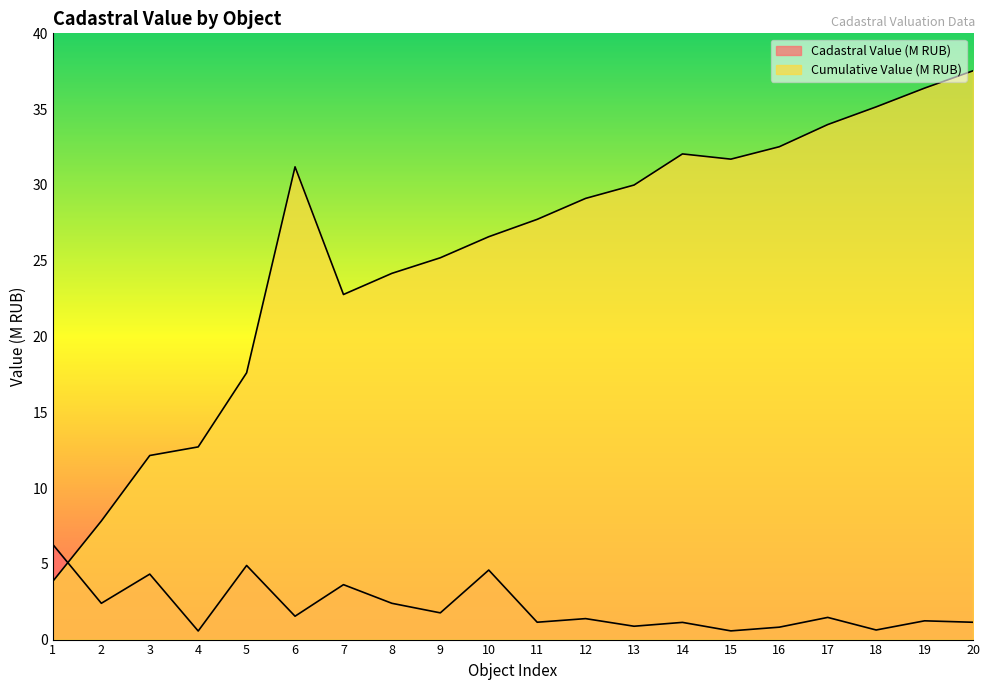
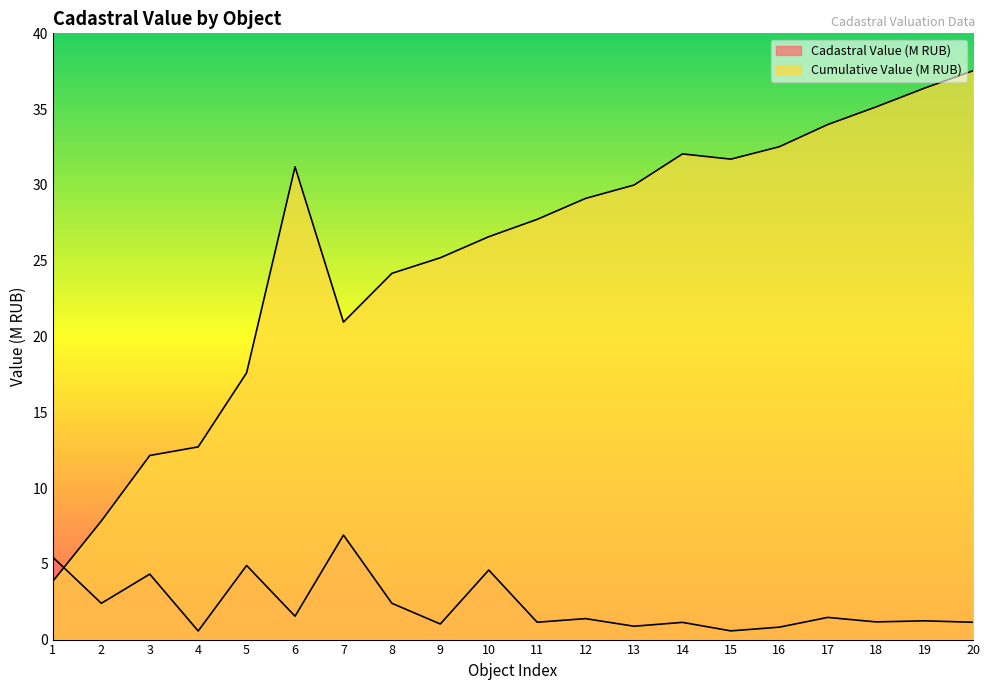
Cadastral Value (M RUB), 1: 6.3 -> 5.4
Cadastral Value (M RUB), 7: 3.6 -> 6.9
Cumulative Value (M RUB), 7: 22.8 -> 20.9
Cadastral Value (M RUB), 9: 1.8 -> 1.0
Cadastral Value (M RUB), 18: 0.6 -> 1.2
